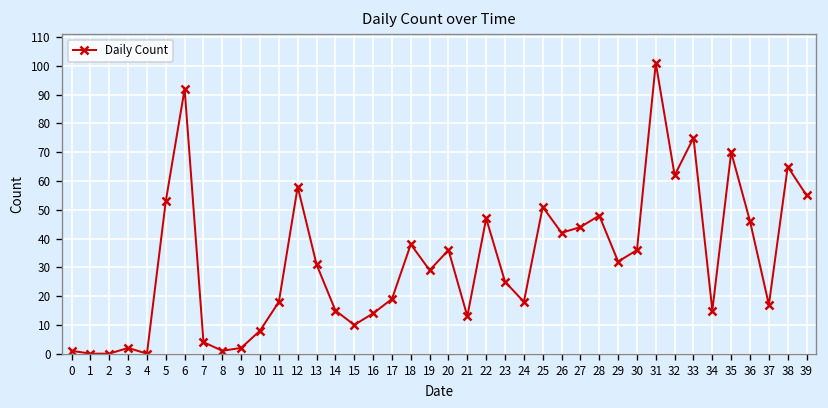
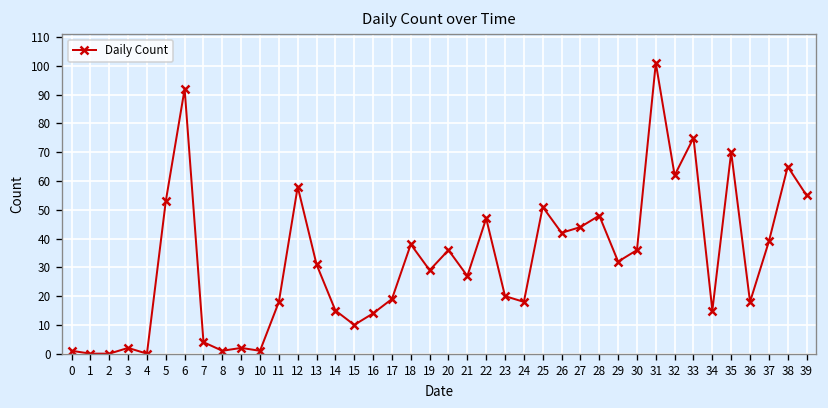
10: 8 -> 1
21: 13 -> 27
23: 25 -> 20
36: 46 -> 18
37: 17 -> 39
